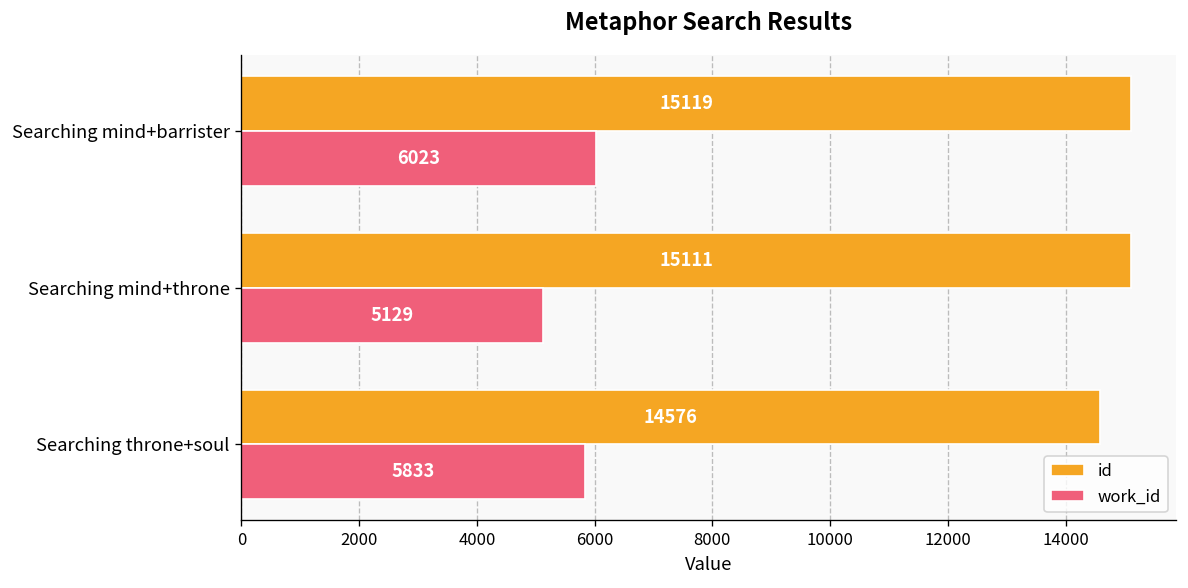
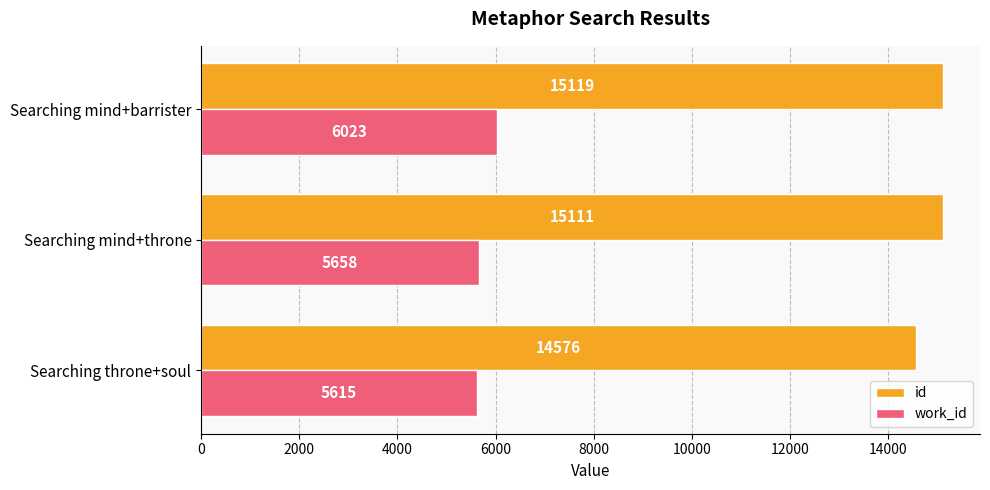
work_id, Searching mind+throne: 5129 -> 5658
work_id, Searching throne+soul: 5833 -> 5615
